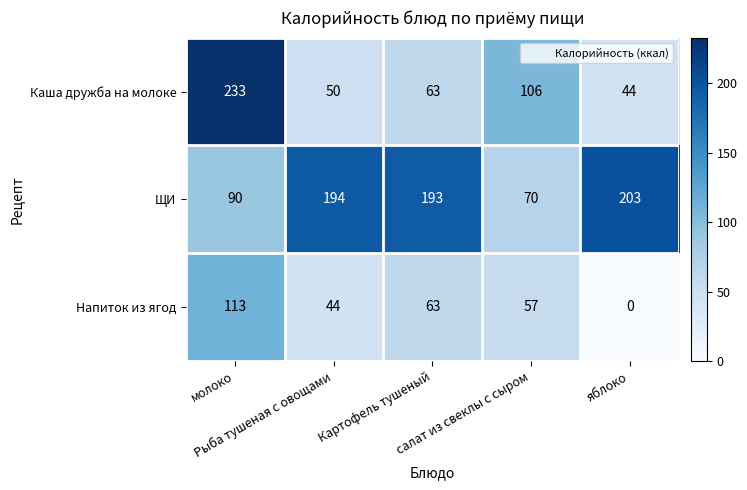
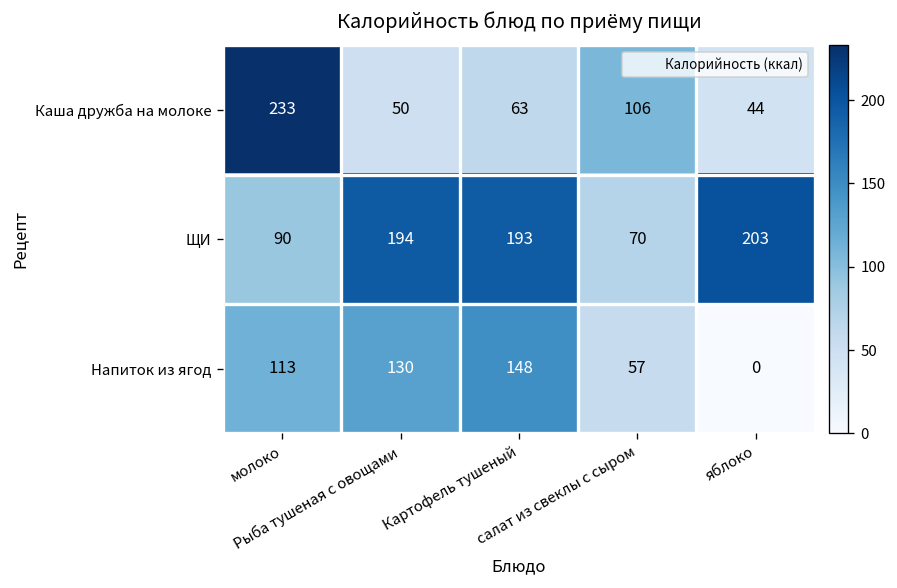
Напиток из ягод, Рыба тушеная с овощами: 44 -> 130
Напиток из ягод, Картофель тушеный: 63 -> 148
